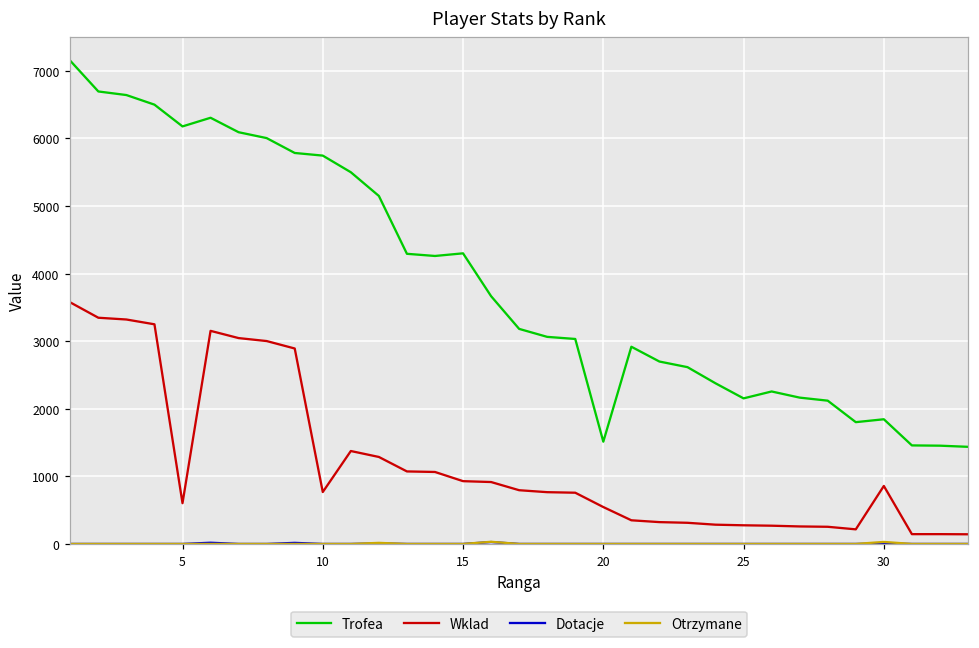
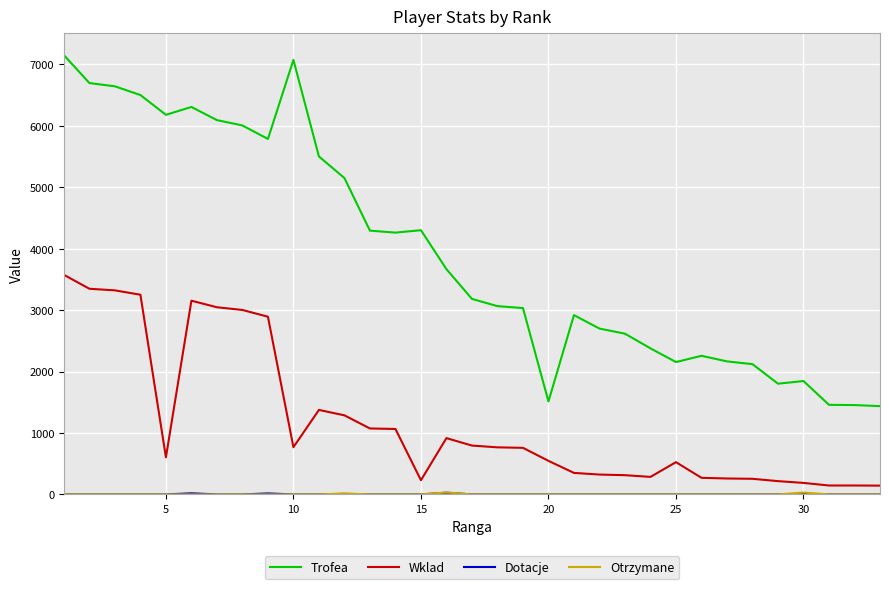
Trofea, 10: 5700 -> 7100
Wklad, 15: 900 -> 200
Wklad, 25: 300 -> 500
Wklad, 30: 900 -> 200
